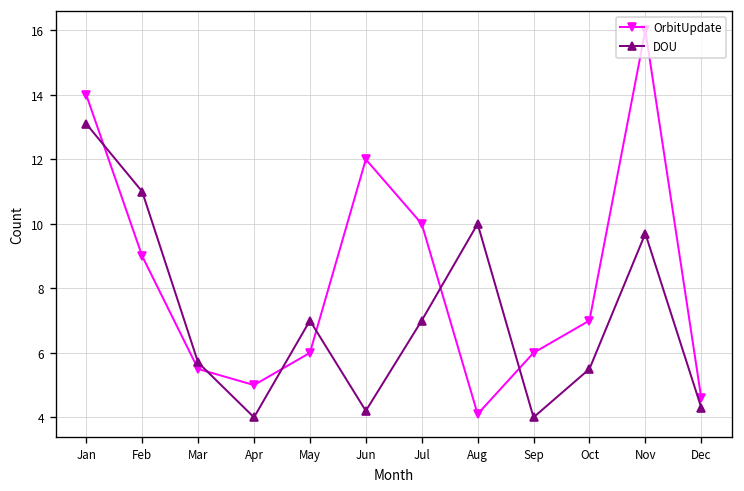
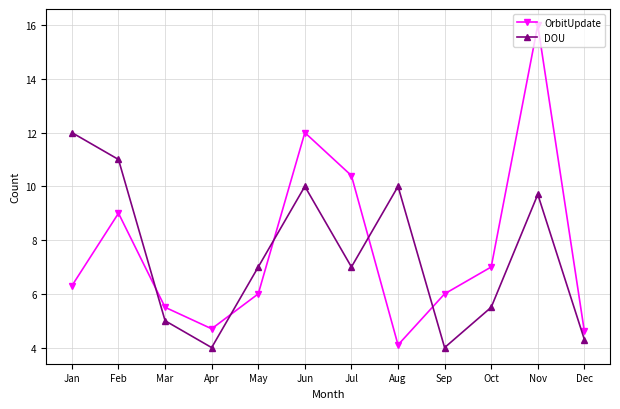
OrbitUpdate, Jan: 14.0 -> 6.3
DOU, Jan: 13.1 -> 12.0
DOU, Mar: 5.7 -> 5.0
OrbitUpdate, Apr: 5.0 -> 4.7
DOU, Jun: 4.2 -> 10.0
OrbitUpdate, Jul: 10.0 -> 10.4
